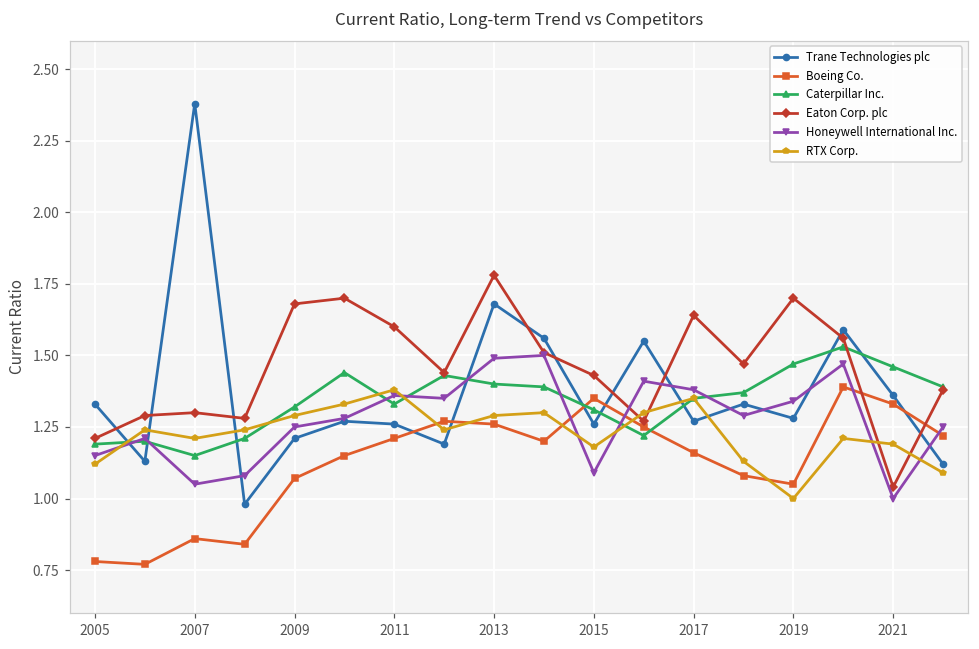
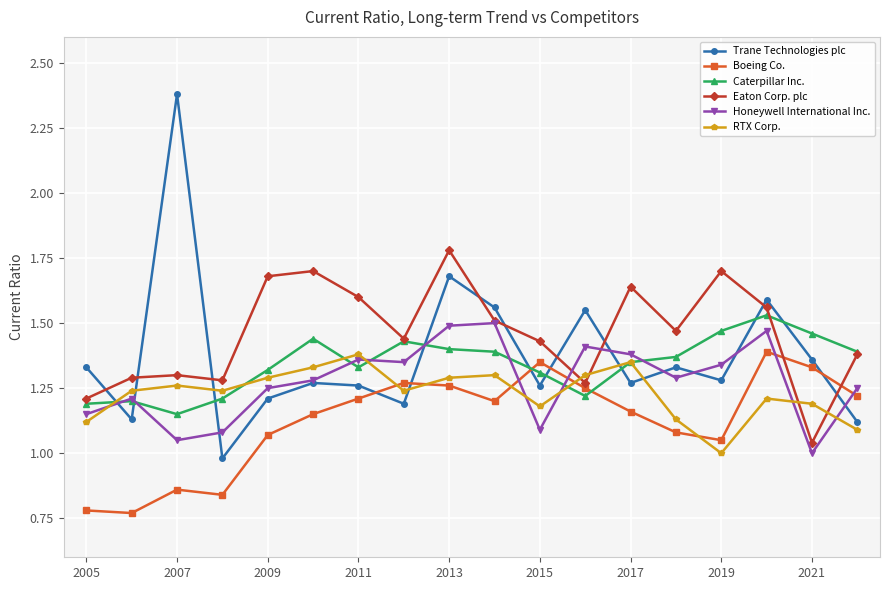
RTX Corp., 2007: 1.21 -> 1.26
